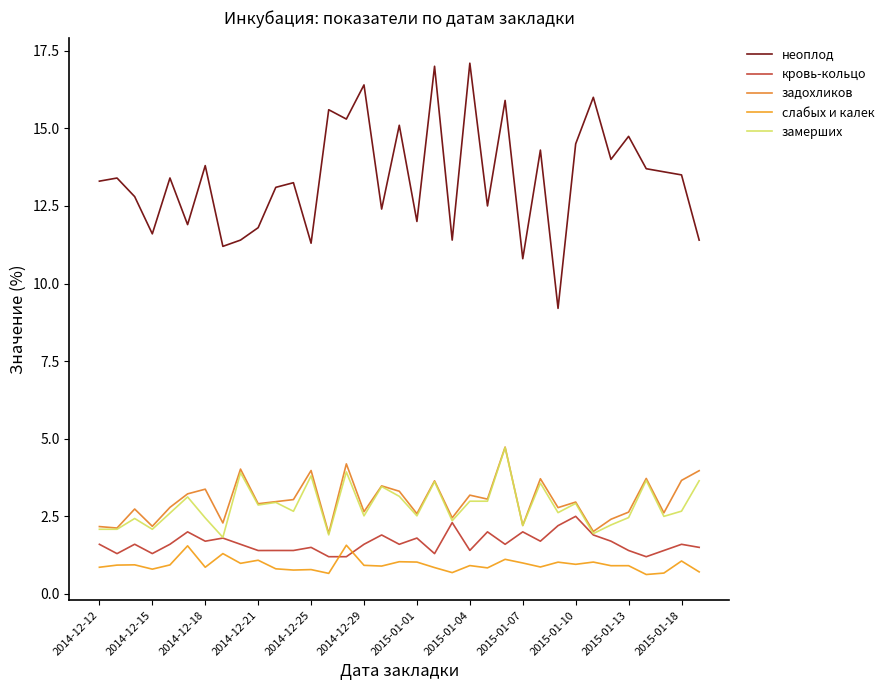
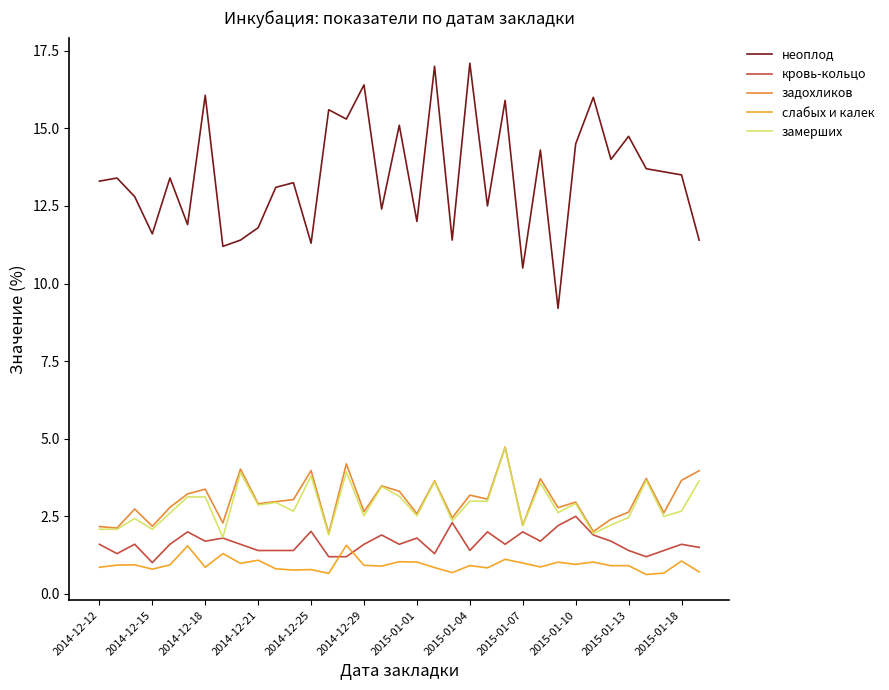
кровь-кольцо, 2014-12-15: 1.3 -> 1.0
неоплод, 2014-12-18: 13.8 -> 16.1
замерших, 2014-12-18: 2.4 -> 3.1
кровь-кольцо, 2014-12-25: 1.5 -> 2.0
неоплод, 2015-01-07: 10.8 -> 10.5
